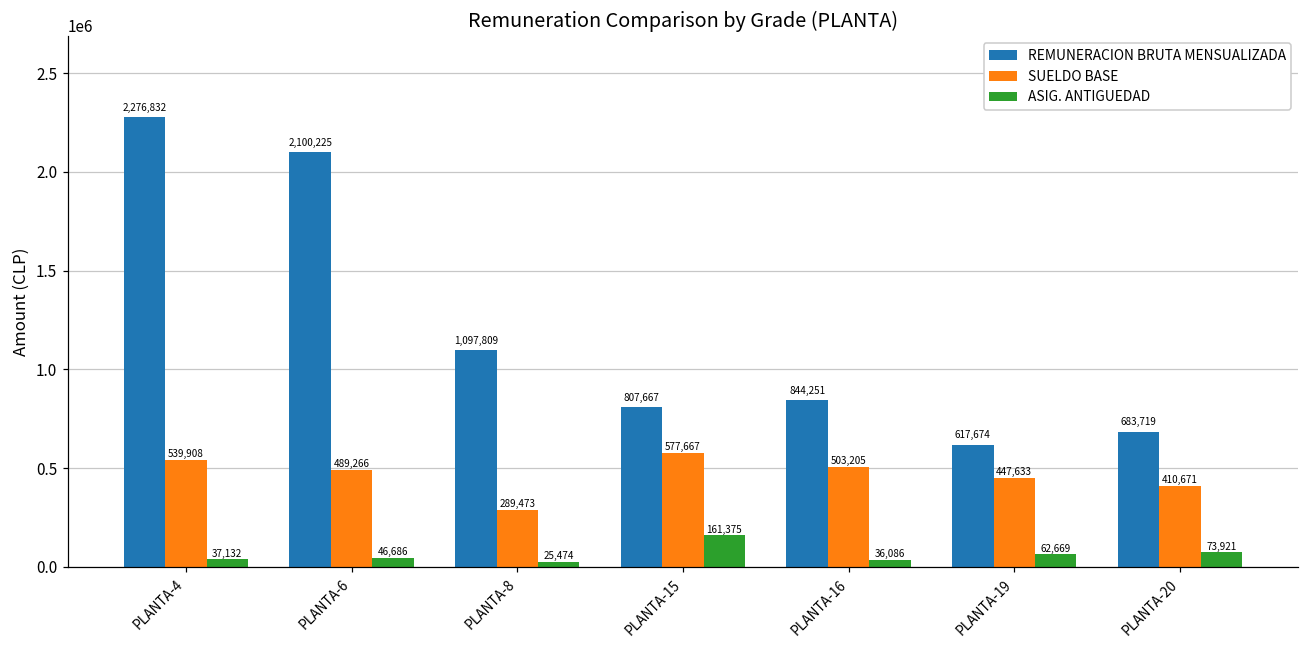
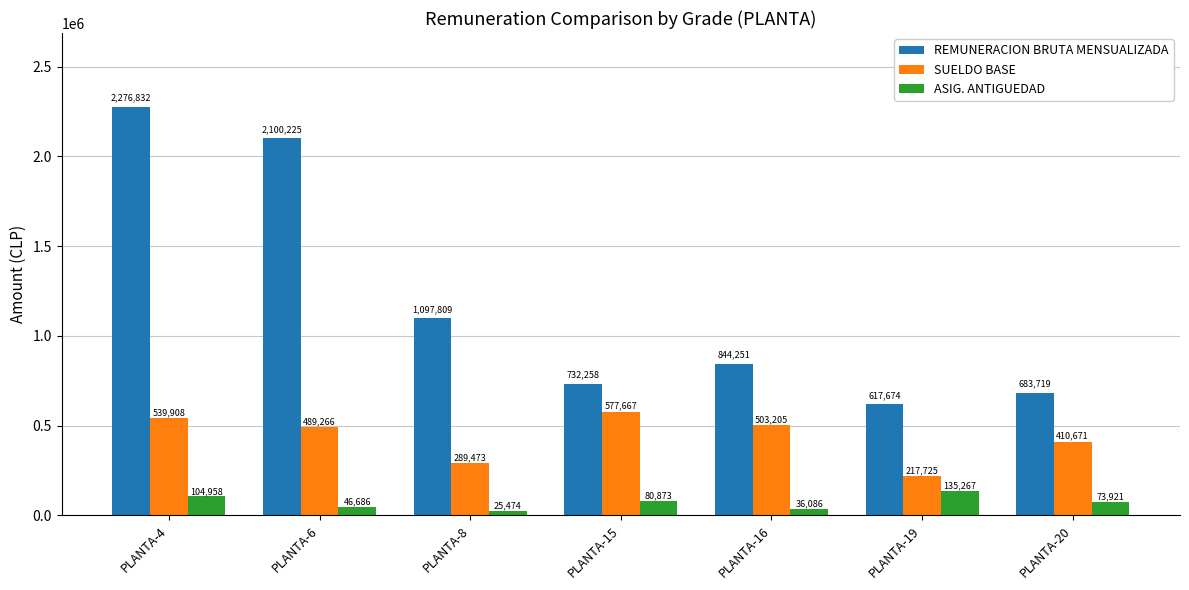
ASIG. ANTIGUEDAD, PLANTA-4: 37,132 -> 104,958
REMUNERACION BRUTA MENSUALIZADA, PLANTA-15: 807,667 -> 732,258
ASIG. ANTIGUEDAD, PLANTA-15: 161,375 -> 80,873
SUELDO BASE, PLANTA-19: 447,633 -> 217,725
ASIG. ANTIGUEDAD, PLANTA-19: 62,669 -> 135,267
